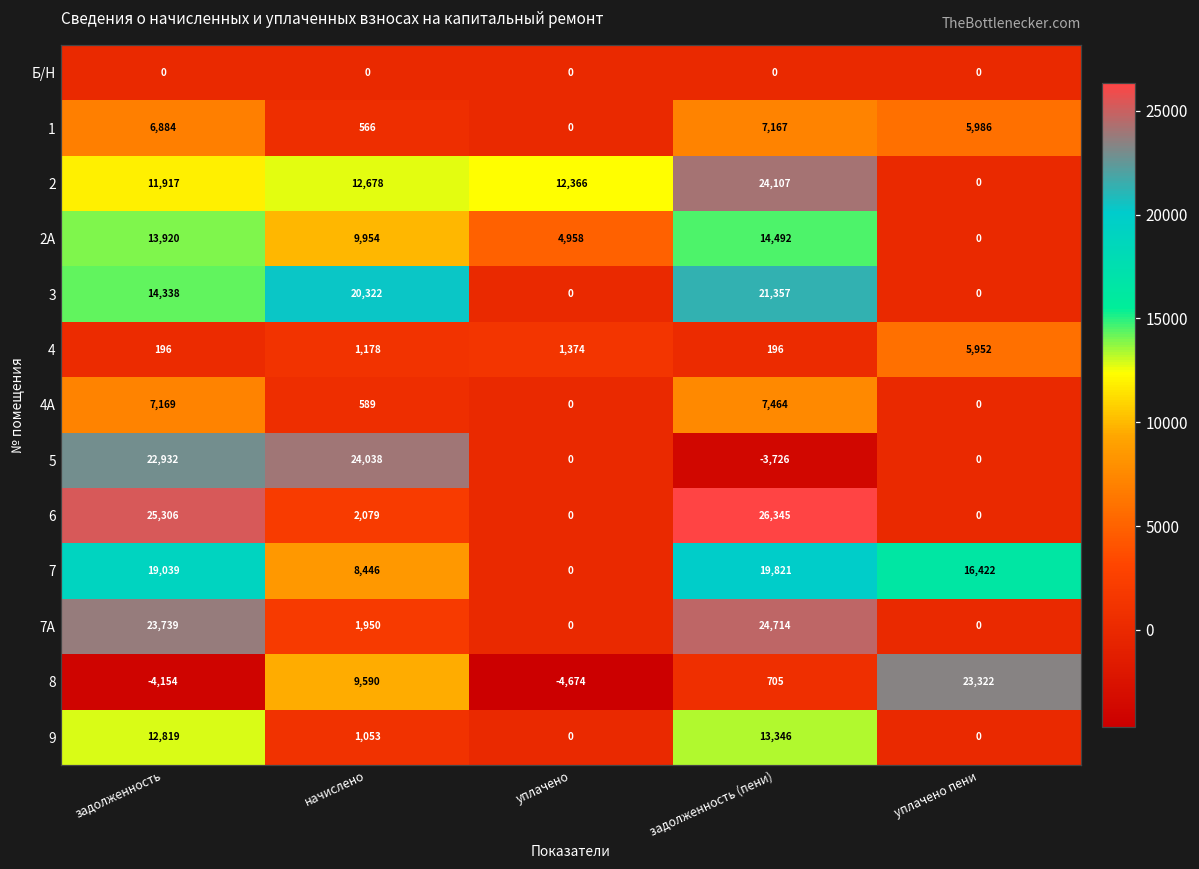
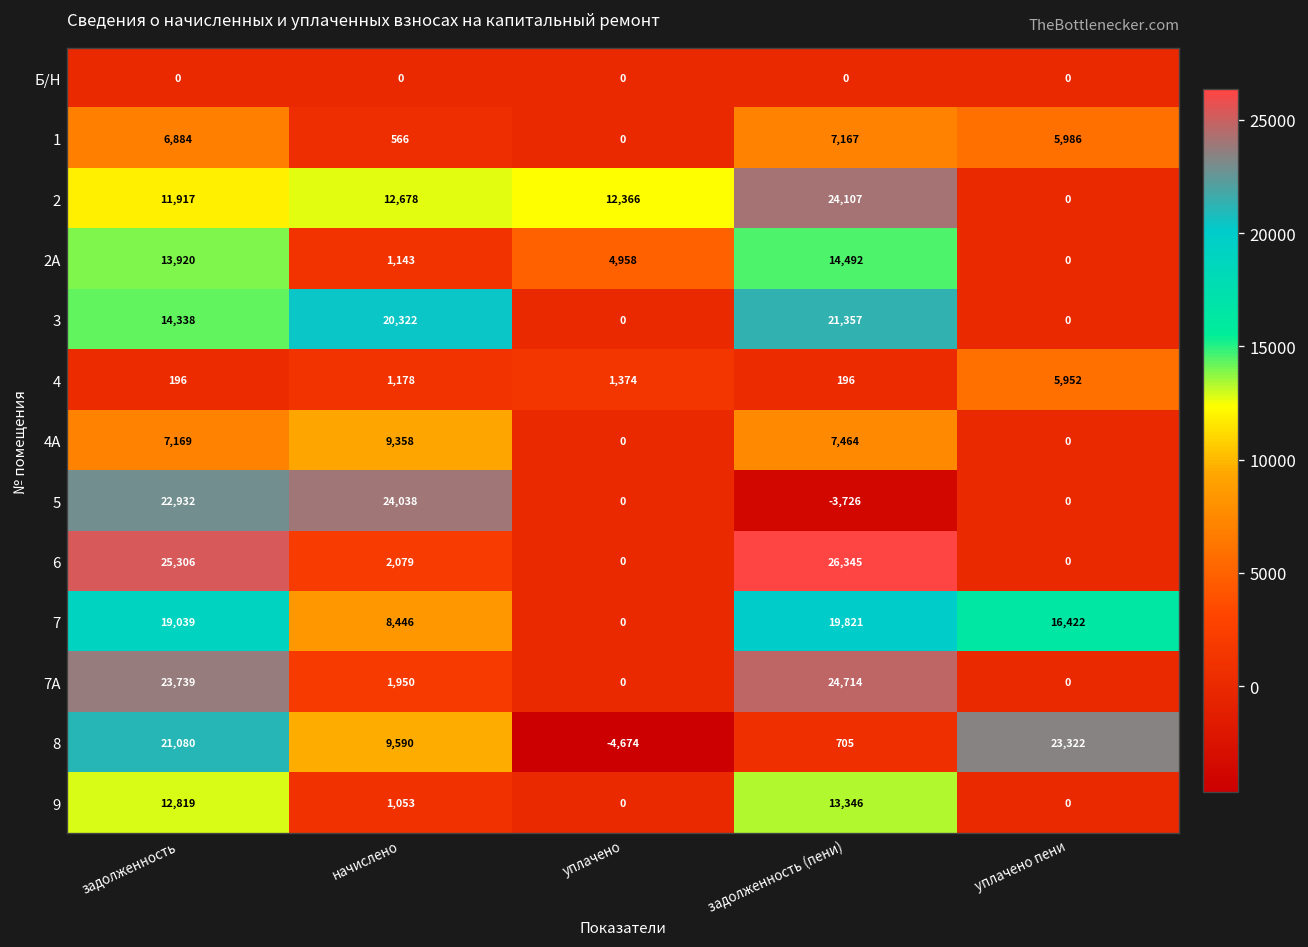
2А, начислено: 9,954 -> 1,143
4А, начислено: 589 -> 9,358
8, задолженность: -4,154 -> 21,080
